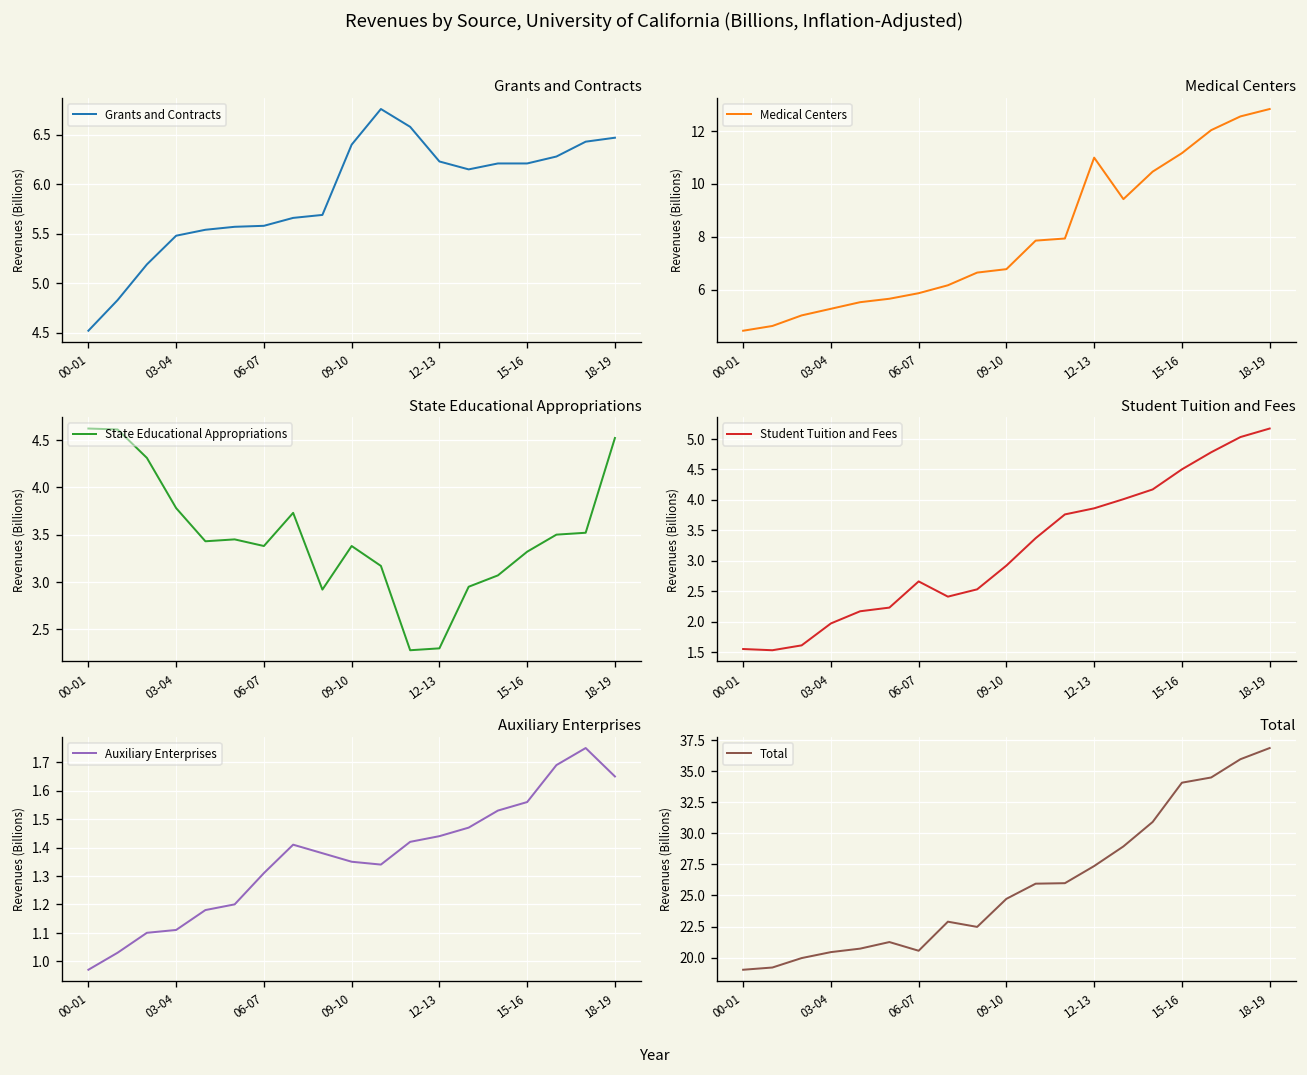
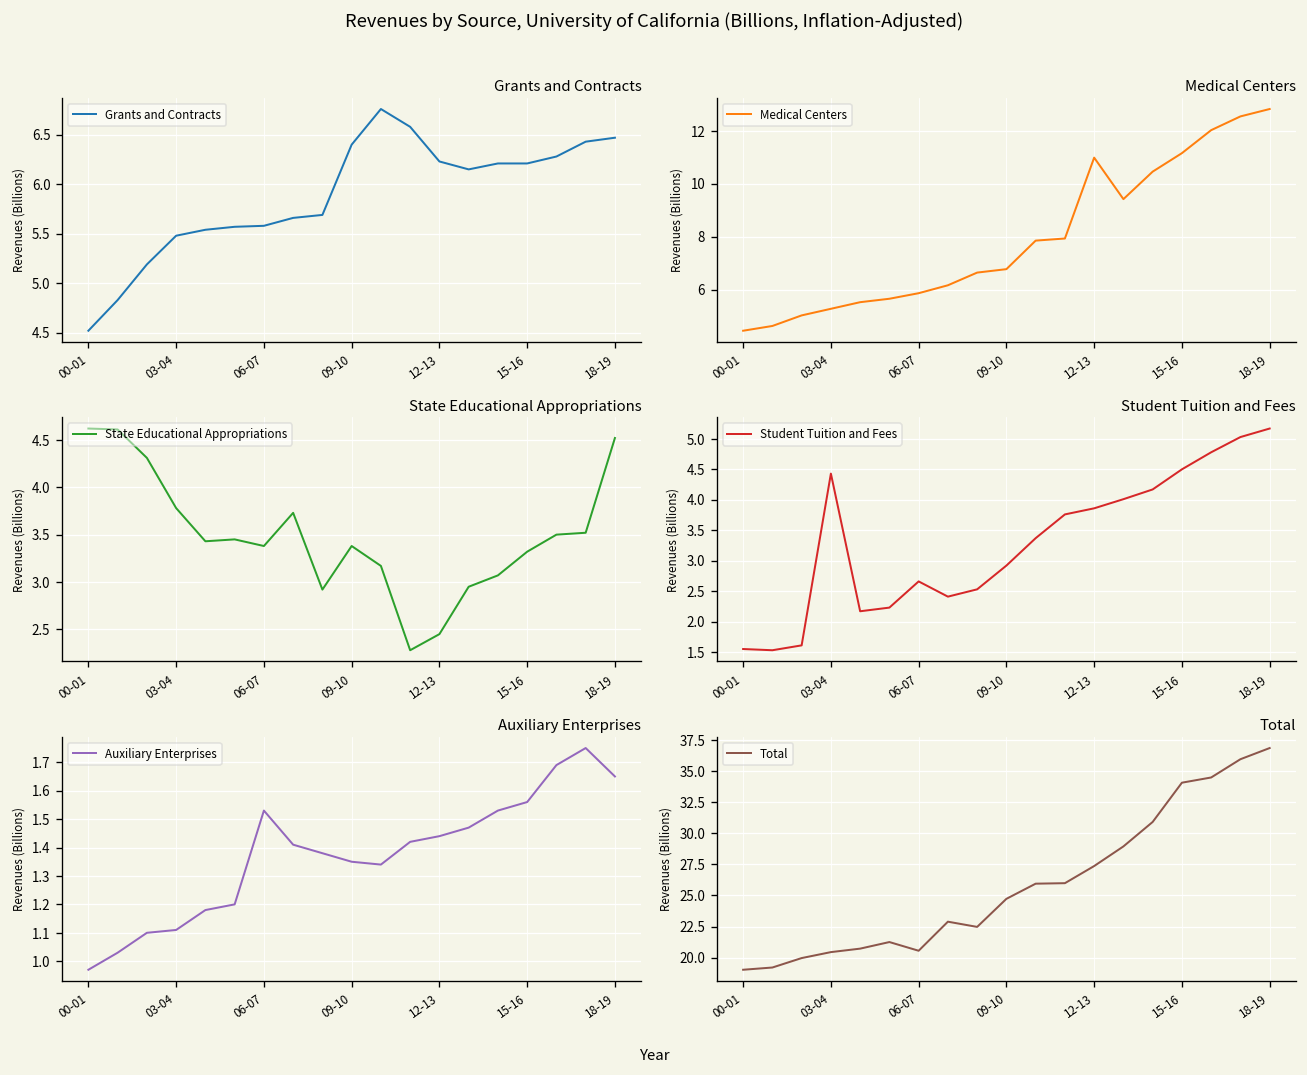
State Educational Appropriations, 12-13: 2.3 -> 2.5
Student Tuition and Fees, 03-04: 2.0 -> 4.4
Auxiliary Enterprises, 06-07: 1.31 -> 1.53
